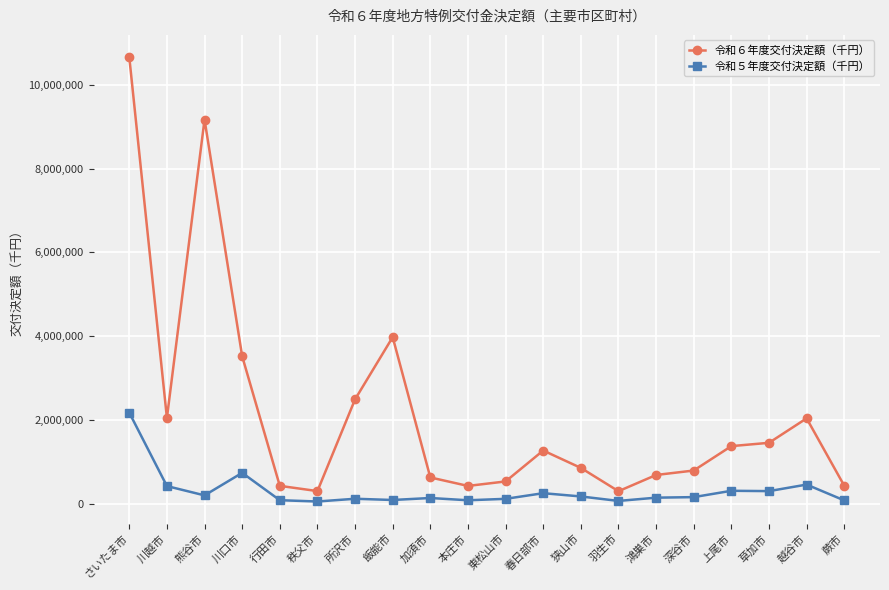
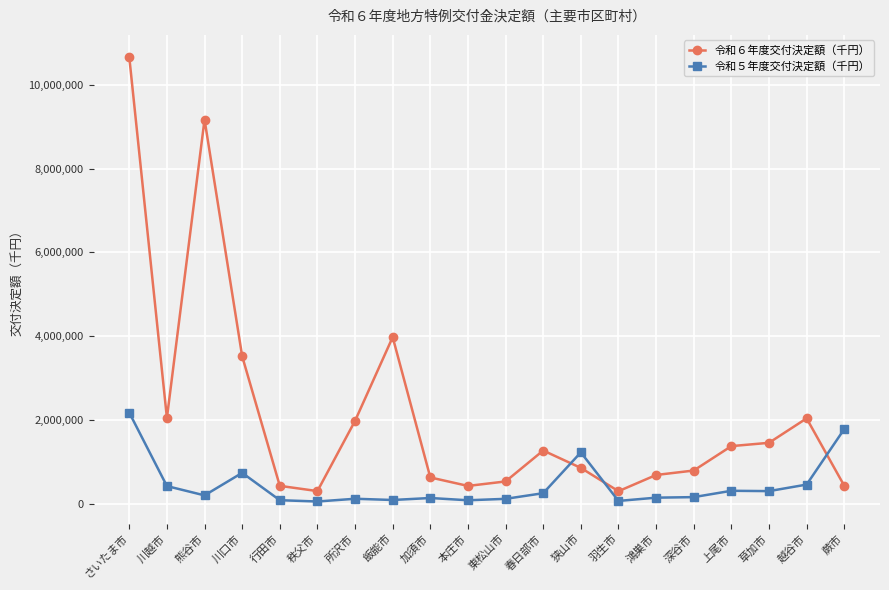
令和６年度交付決定額（千円）, 所沢市: 2,500,000 -> 2,000,000
令和５年度交付決定額（千円）, 狭山市: 200,000 -> 1,200,000
令和５年度交付決定額（千円）, 蕨市: 100,000 -> 1,800,000
